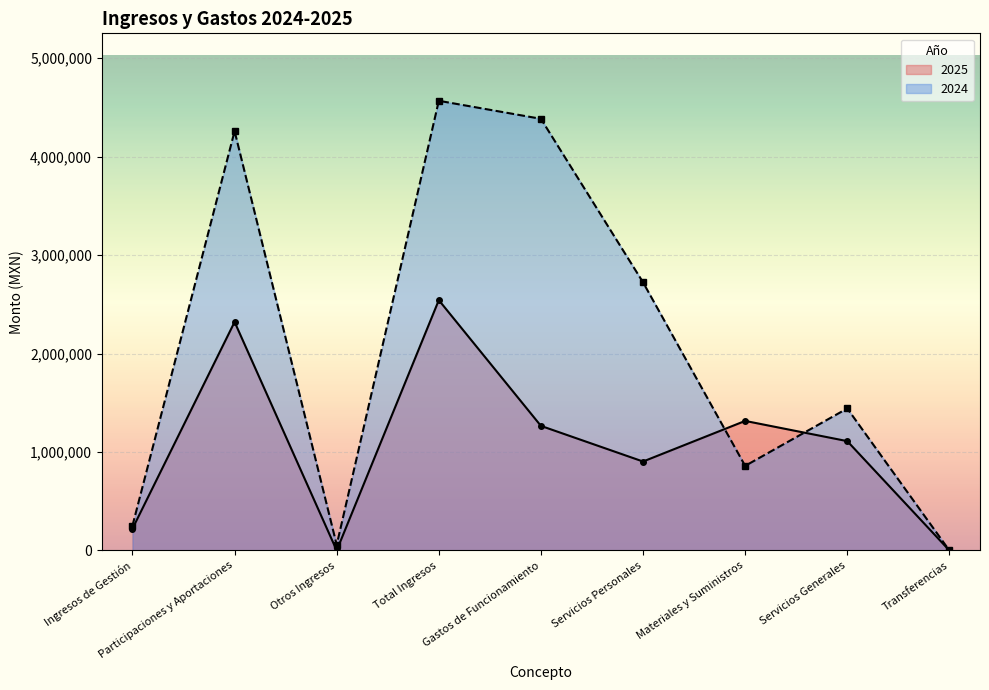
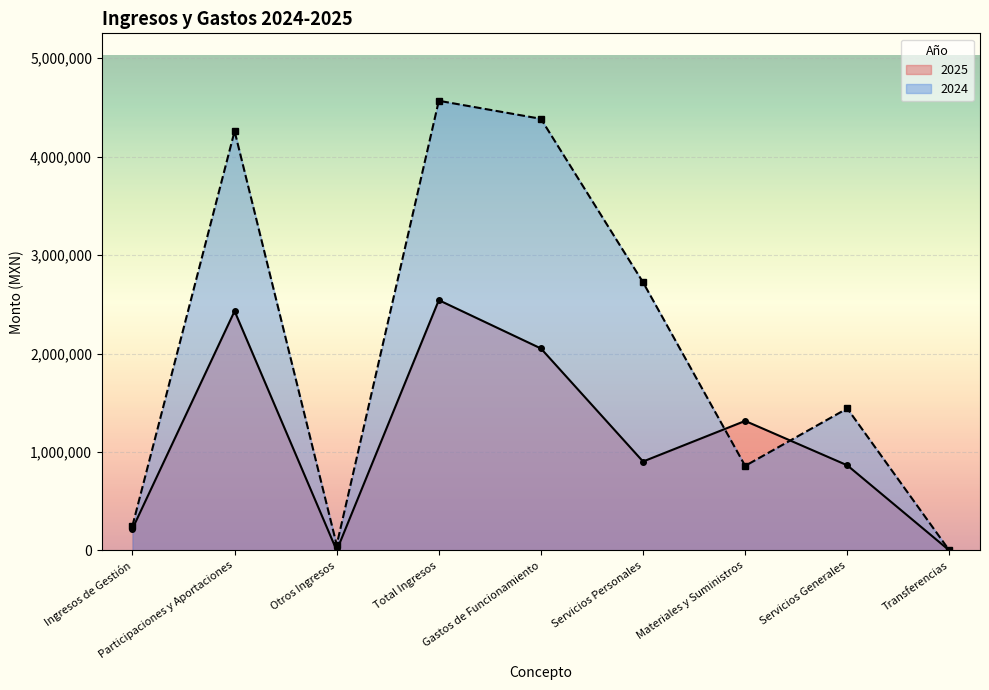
2025, Participaciones y Aportaciones: 2,300,000 -> 2,400,000
2025, Gastos de Funcionamiento: 1,300,000 -> 2,100,000
2025, Servicios Generales: 1,100,000 -> 900,000
